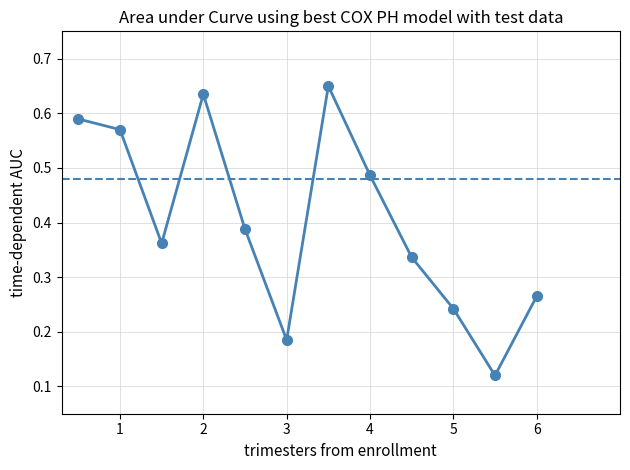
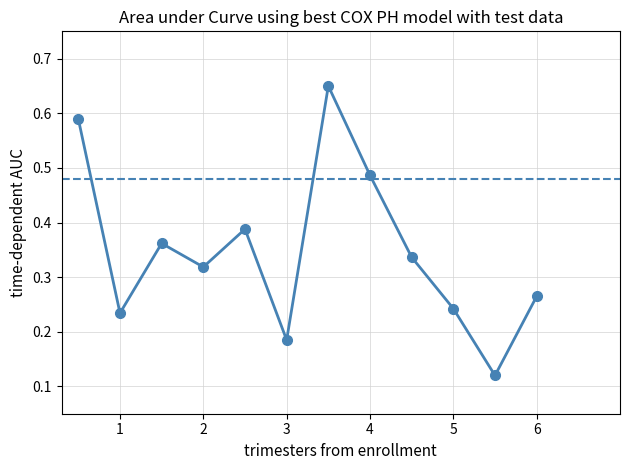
1: 0.57 -> 0.23
2: 0.64 -> 0.32
